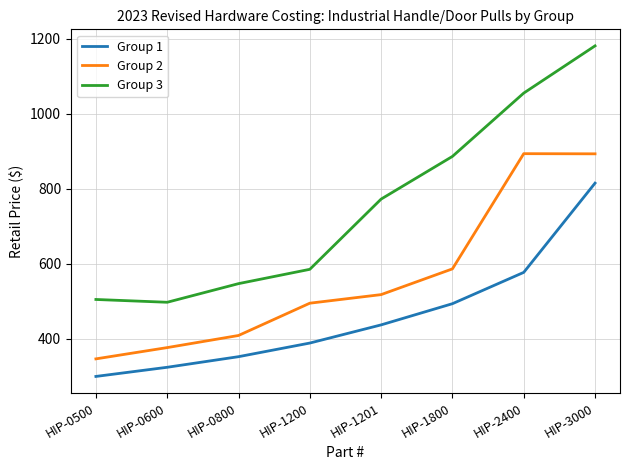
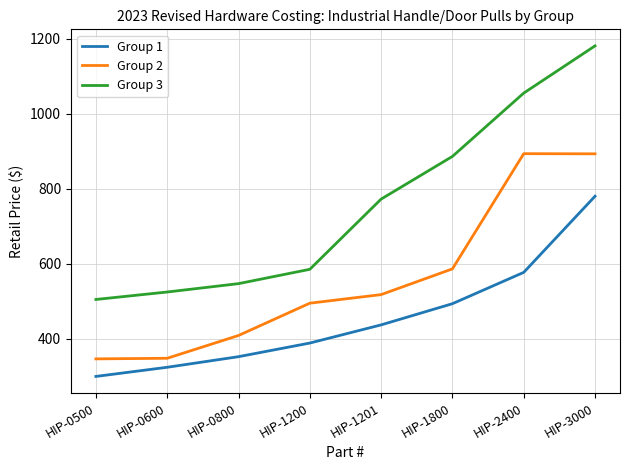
Group 2, HIP-0600: 380 -> 350
Group 3, HIP-0600: 500 -> 520
Group 1, HIP-3000: 810 -> 780
